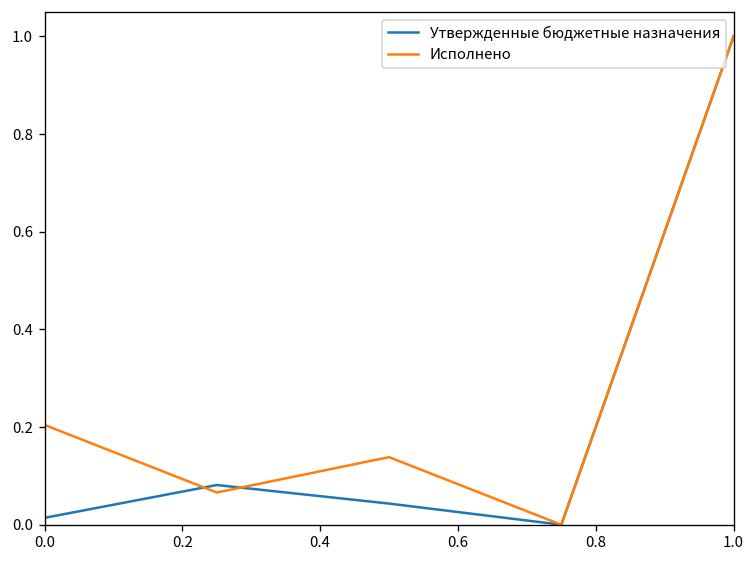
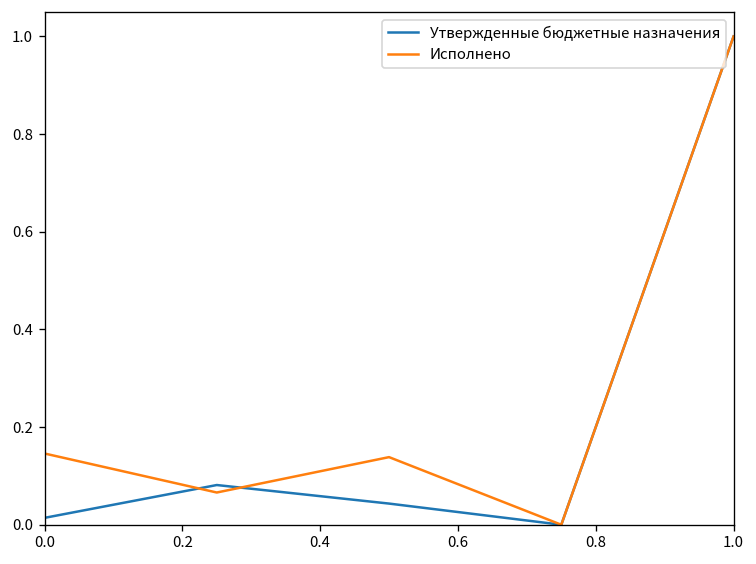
Исполнено, 0.0: 0.20 -> 0.15
